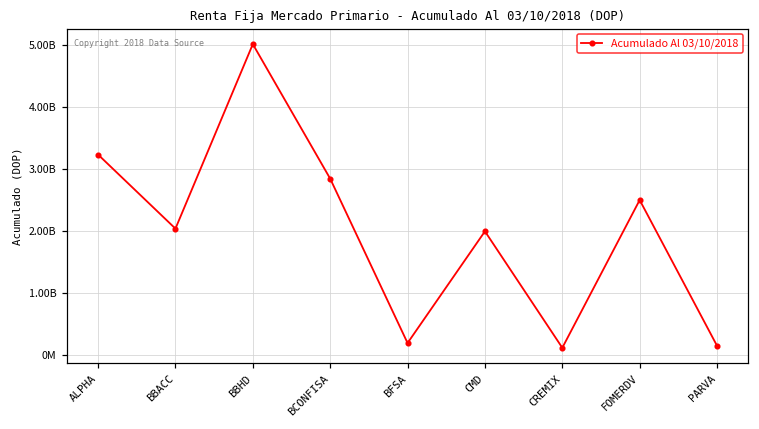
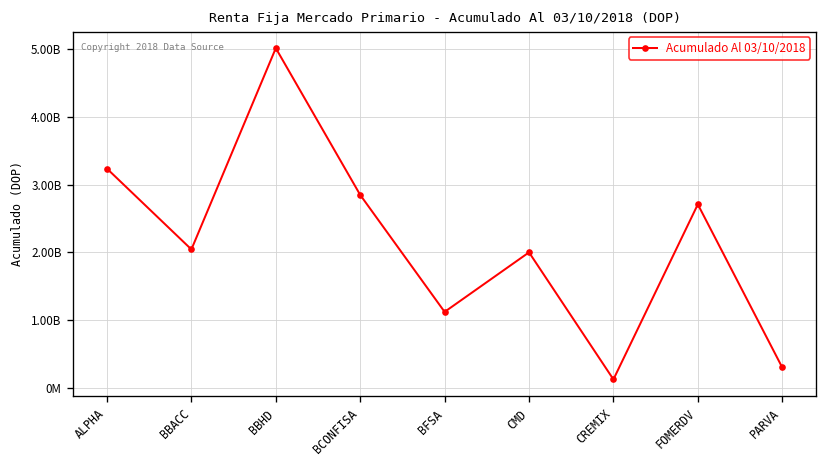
BFSA: 200000000 -> 1100000000
FOMERDV: 2500000000 -> 2700000000
PARVA: 200000000 -> 300000000
